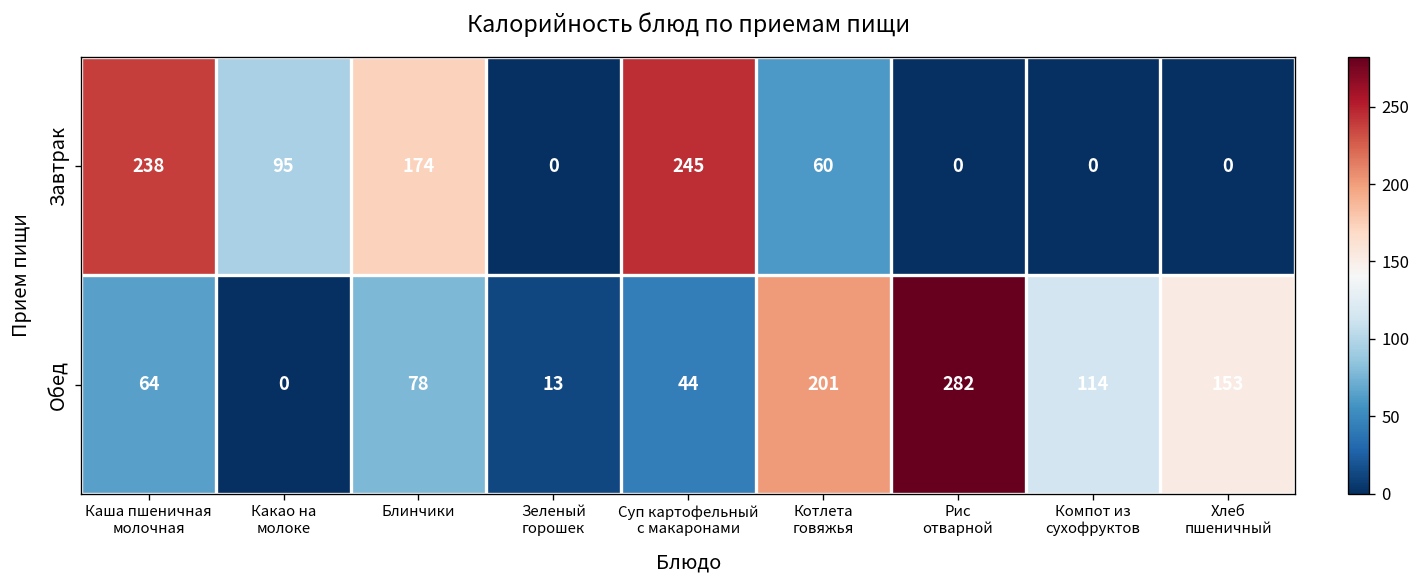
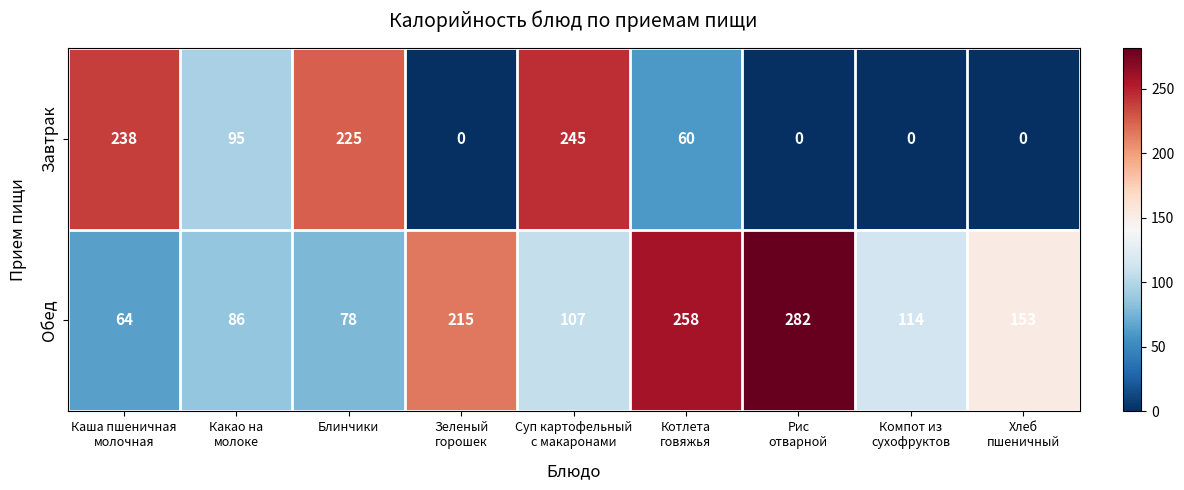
Завтрак, Блинчики: 174 -> 225
Обед, Какао на молоке: 0 -> 86
Обед, Зеленый горошек: 13 -> 215
Обед, Суп картофельный с макаронами: 44 -> 107
Обед, Котлета говяжья: 201 -> 258
